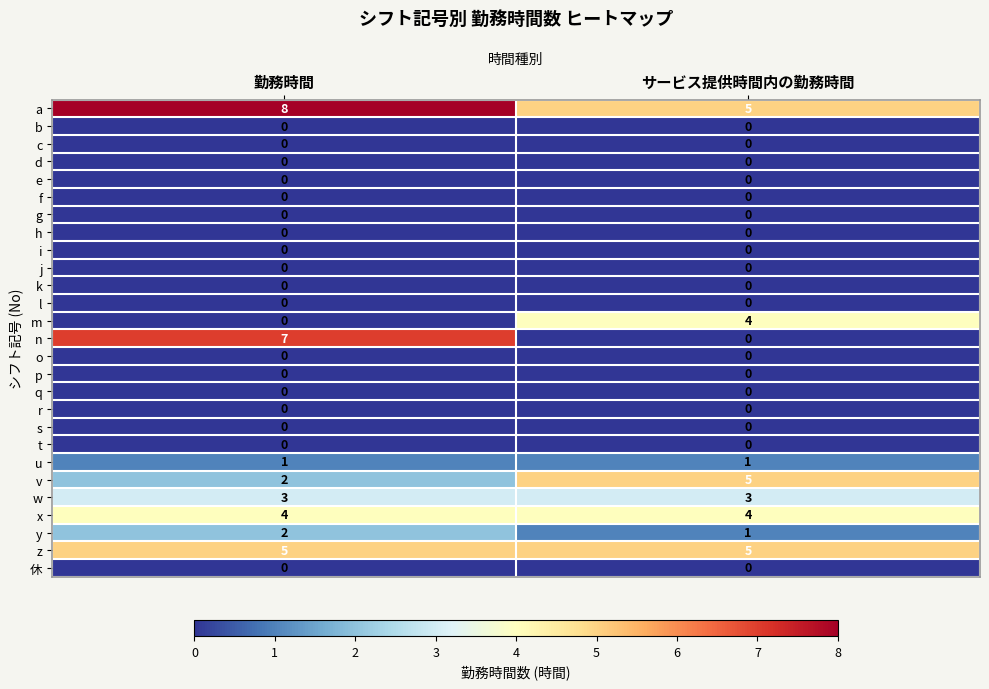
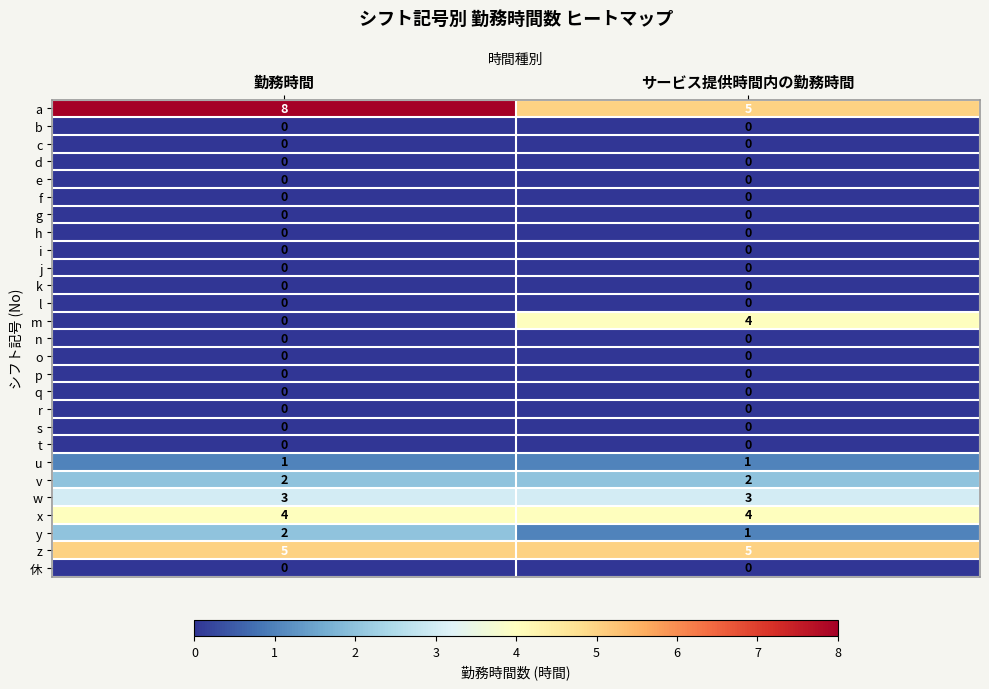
n, 勤務時間: 7 -> 0
v, サービス提供時間内の勤務時間: 5 -> 2
